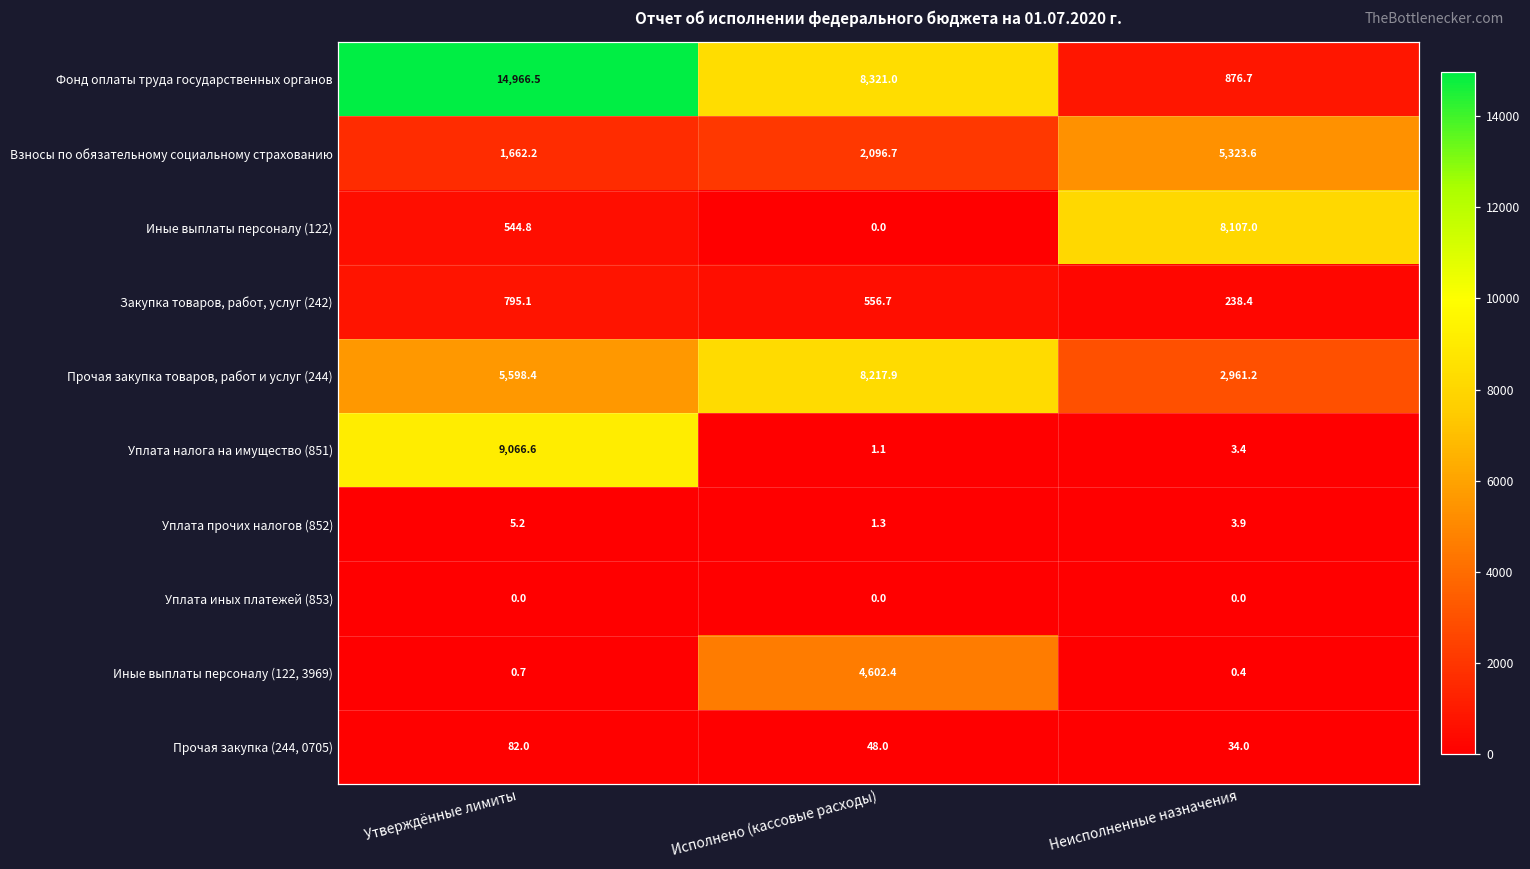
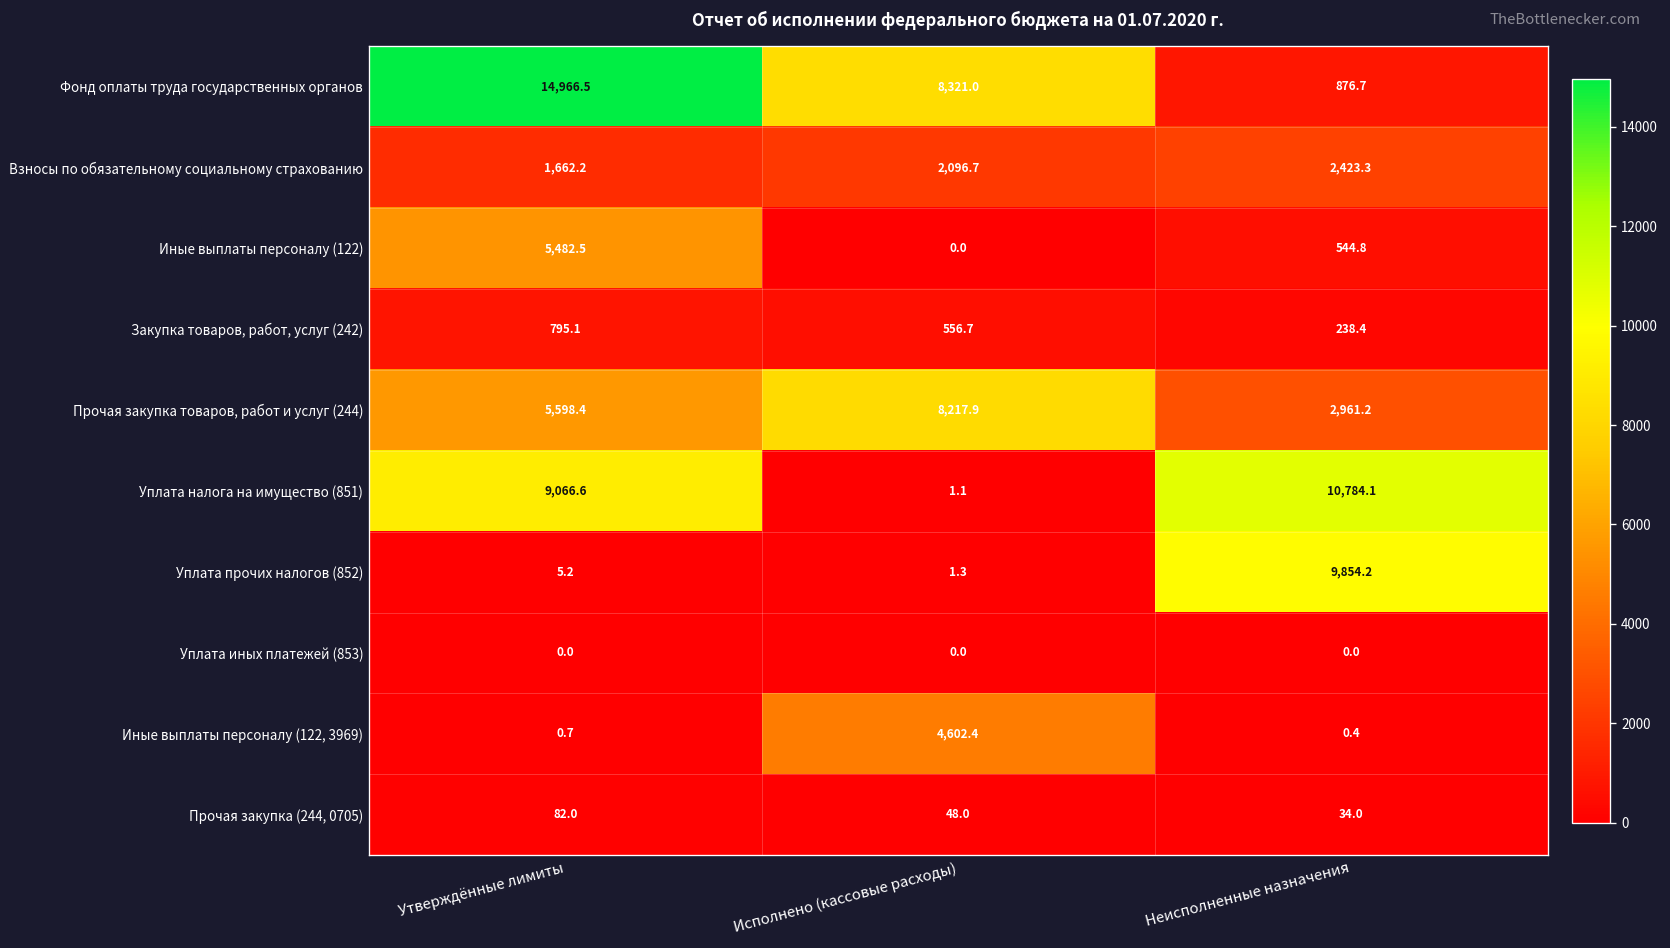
Взносы по обязательному социальному страхованию, Неисполненные назначения: 5,323.6 -> 2,423.3
Иные выплаты персоналу (122), Утверждённые лимиты: 544.8 -> 5,482.5
Иные выплаты персоналу (122), Неисполненные назначения: 8,107.0 -> 544.8
Уплата налога на имущество (851), Неисполненные назначения: 3.4 -> 10,784.1
Уплата прочих налогов (852), Неисполненные назначения: 3.9 -> 9,854.2
